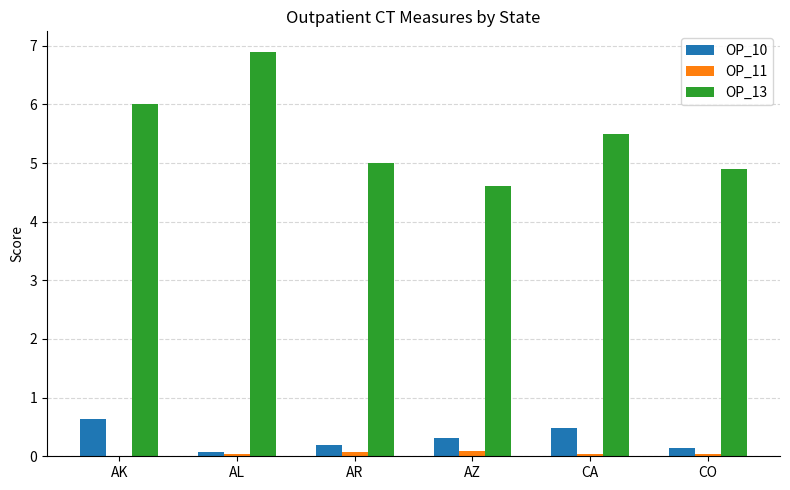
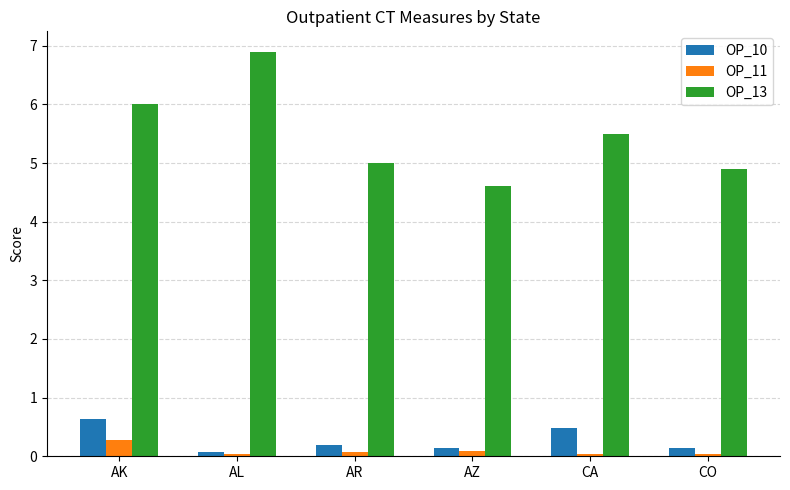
OP_11, AK: 0.0 -> 0.3
OP_10, AZ: 0.3 -> 0.1
